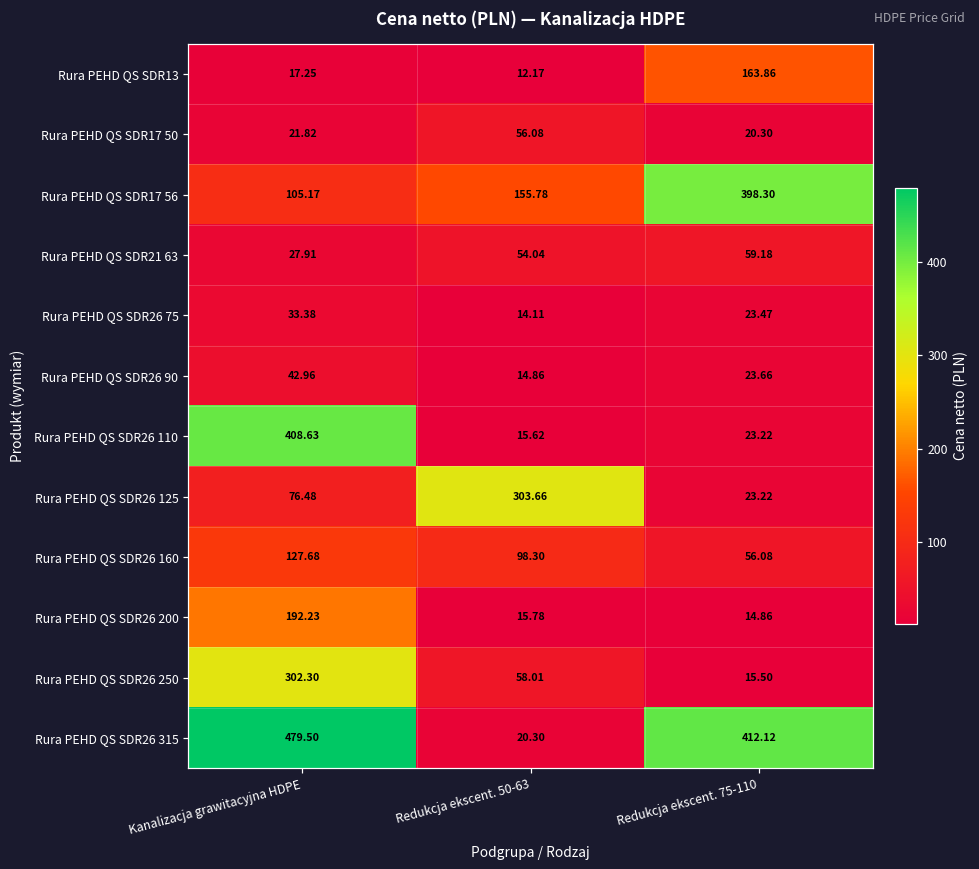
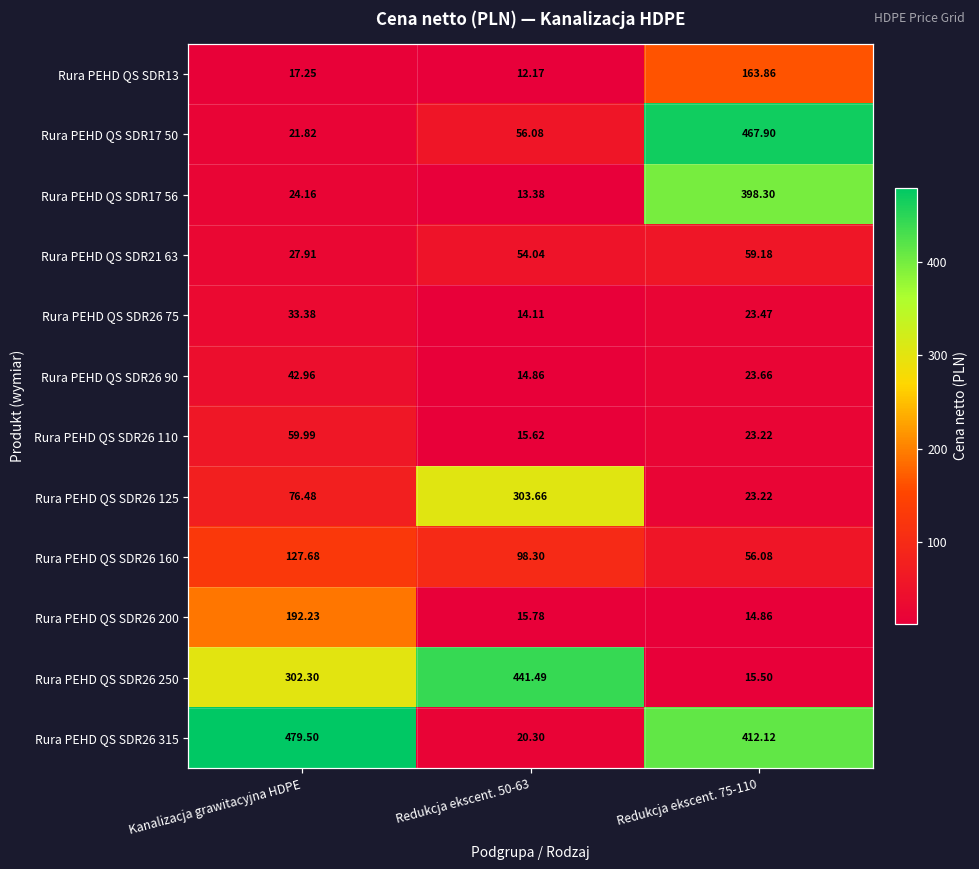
Rura PEHD QS SDR17 50, Redukcja ekscent. 75-110: 20.30 -> 467.90
Rura PEHD QS SDR17 56, Kanalizacja grawitacyjna HDPE: 105.17 -> 24.16
Rura PEHD QS SDR17 56, Redukcja ekscent. 50-63: 155.78 -> 13.38
Rura PEHD QS SDR26 110, Kanalizacja grawitacyjna HDPE: 408.63 -> 59.99
Rura PEHD QS SDR26 250, Redukcja ekscent. 50-63: 58.01 -> 441.49
